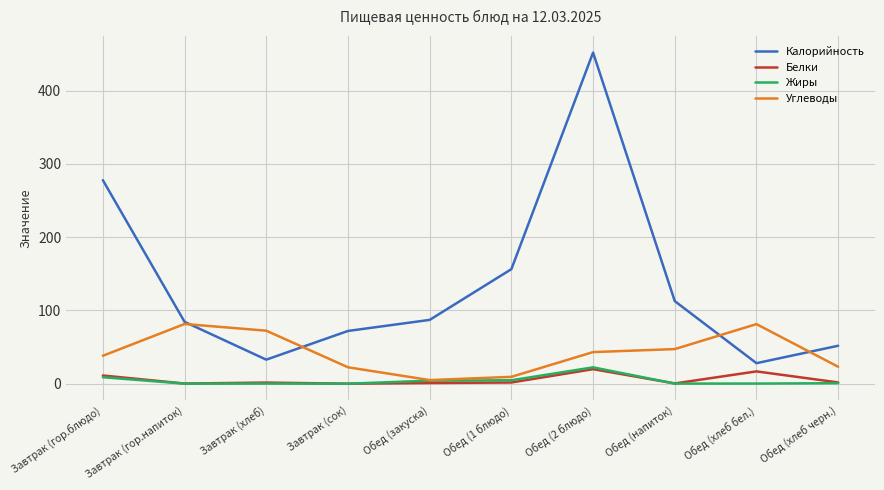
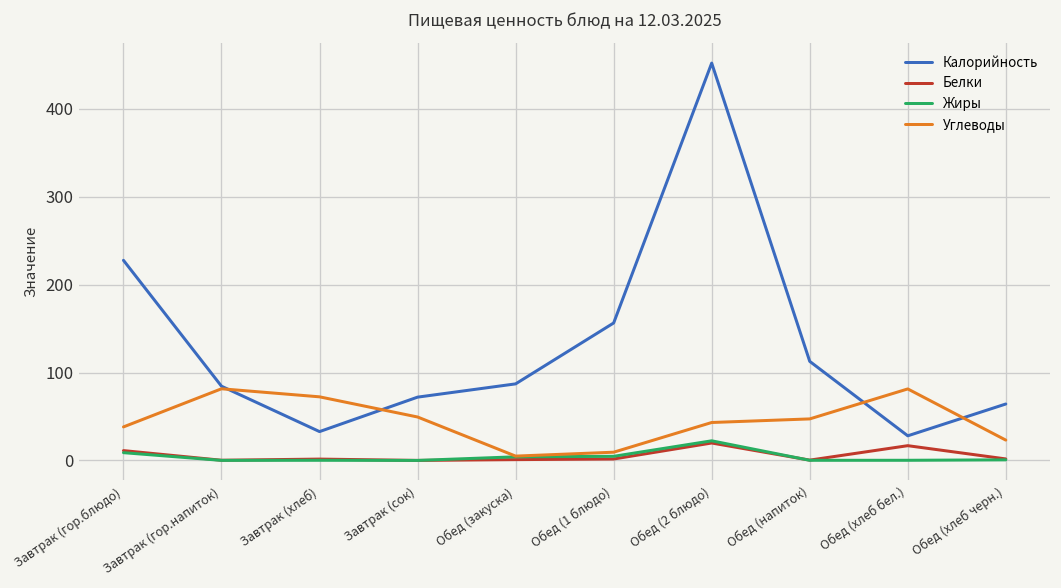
Калорийность, Завтрак (гор.блюдо): 280 -> 230
Углеводы, Завтрак (сок): 20 -> 50
Калорийность, Обед (хлеб черн.): 50 -> 60
